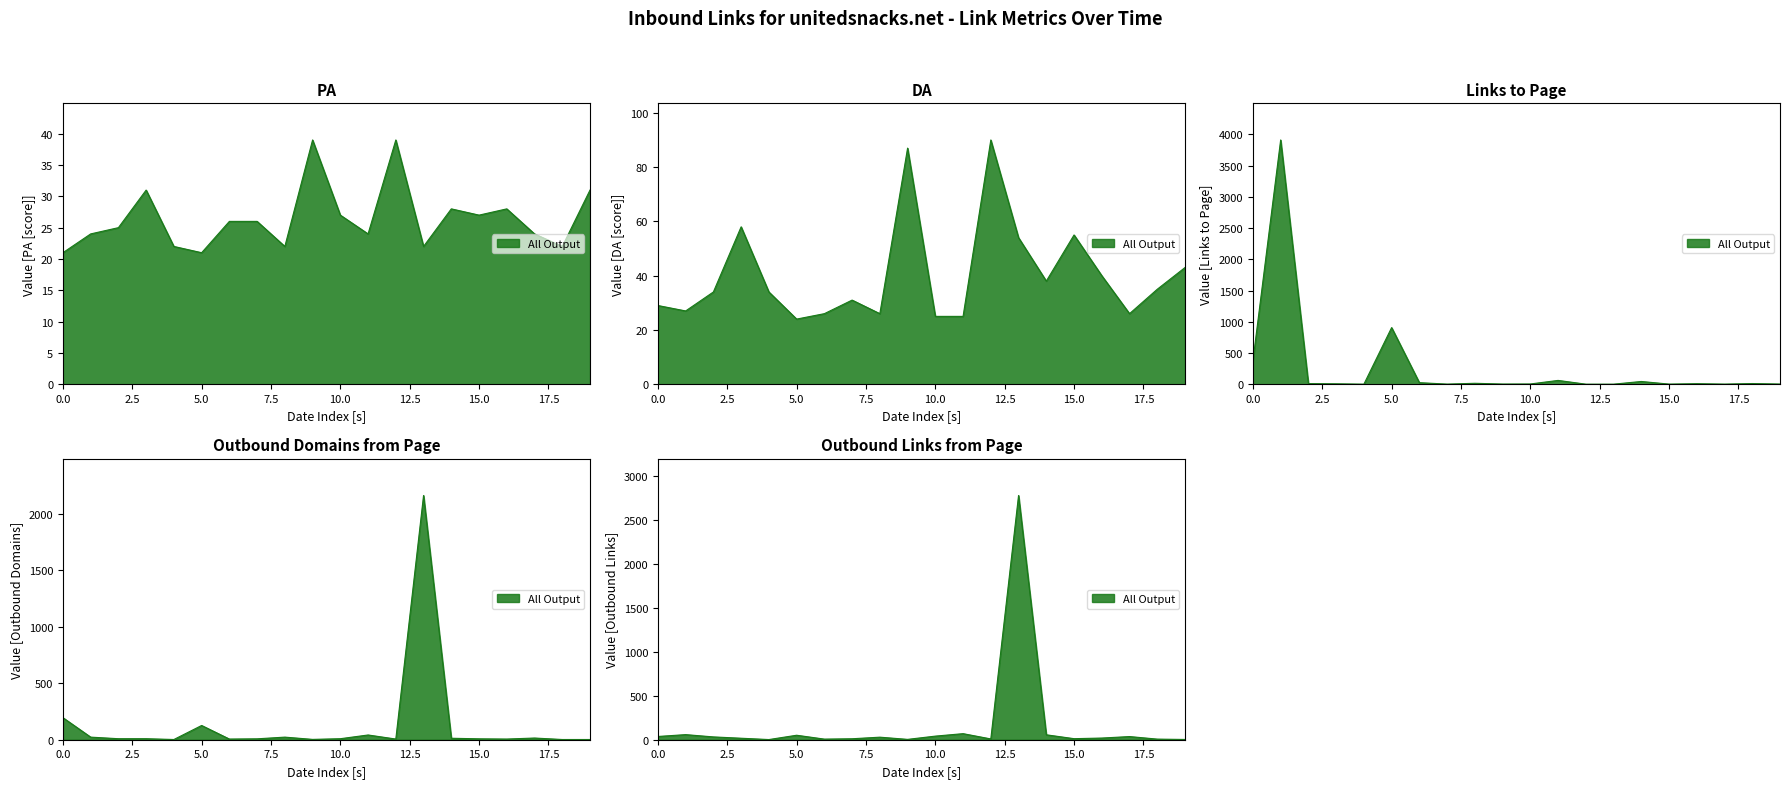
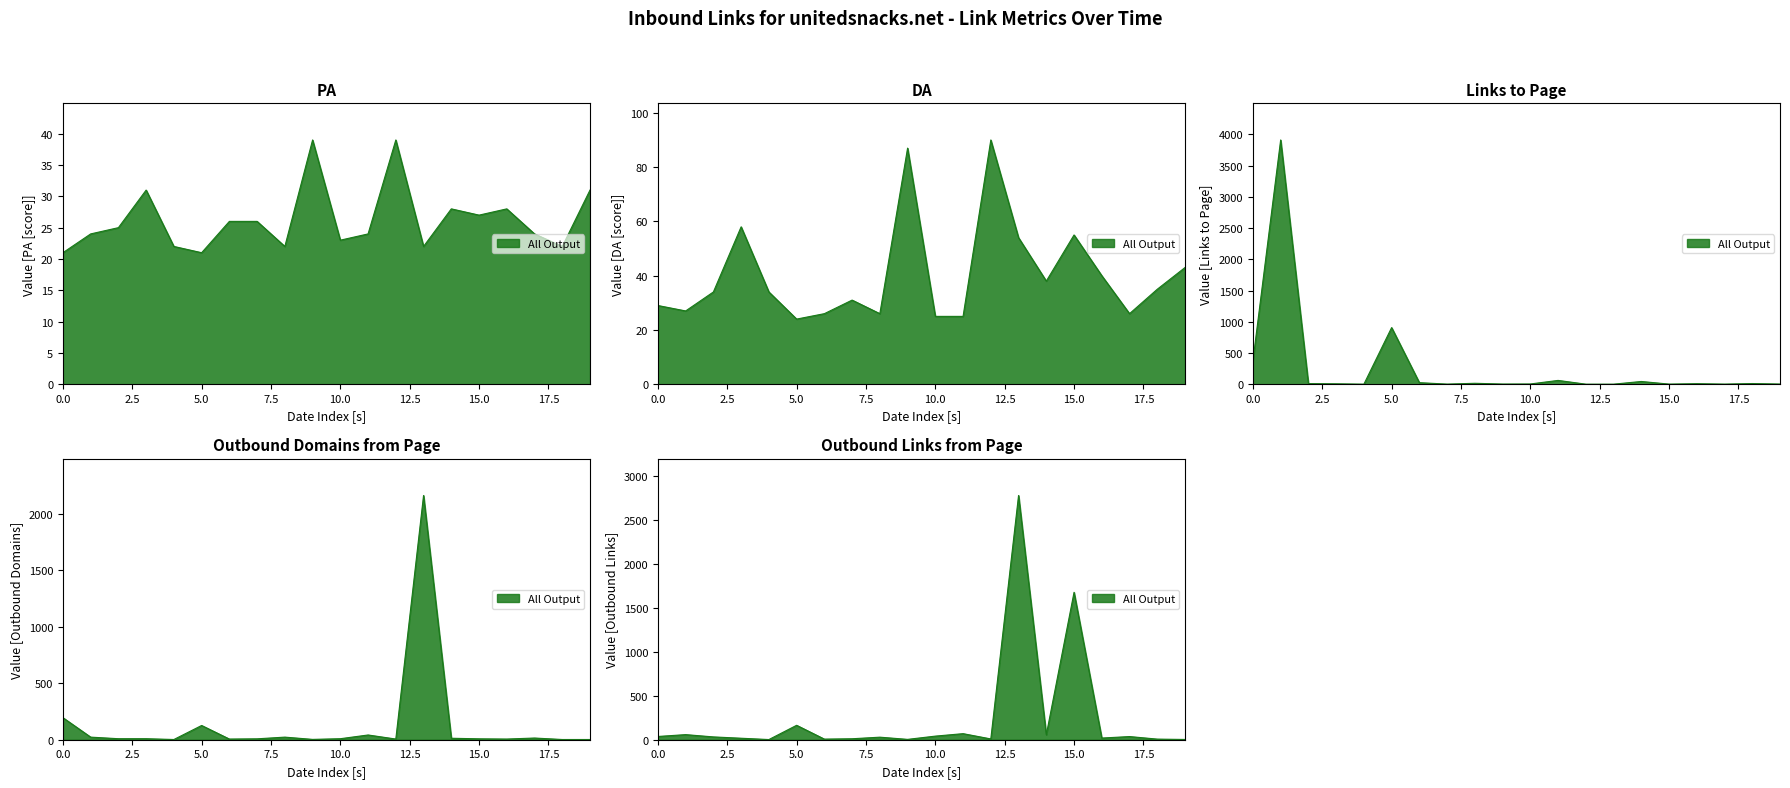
PA, 10.0: 27 -> 23
Outbound Links from Page, 5.0: 100 -> 200
Outbound Links from Page, 15.0: 0 -> 1700
